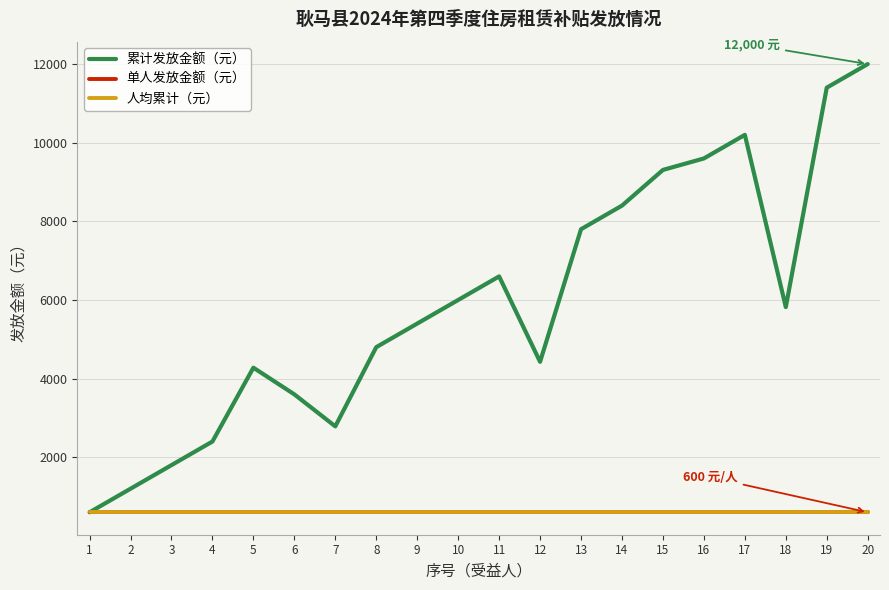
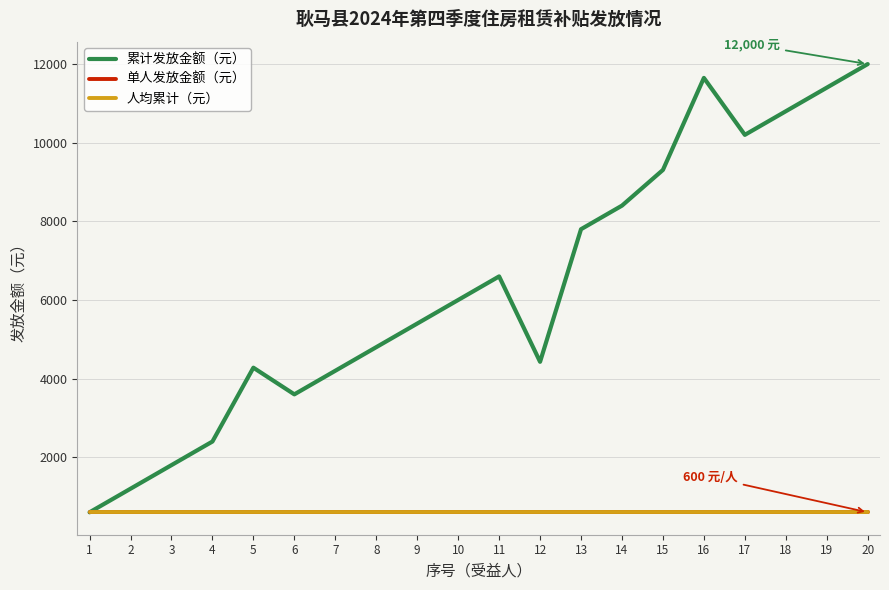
累计发放金额（元）, 7: 2800 -> 4200
累计发放金额（元）, 16: 9600 -> 11600
累计发放金额（元）, 18: 5800 -> 10800
